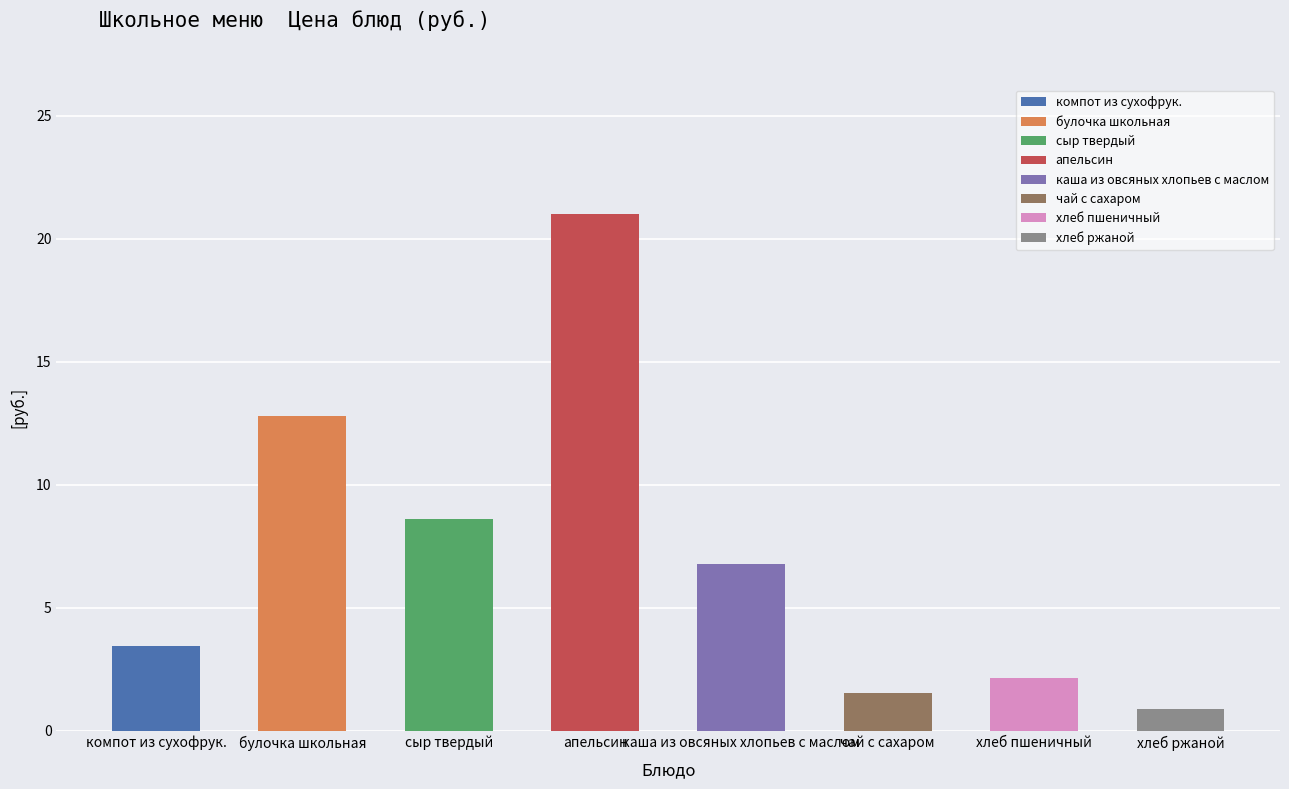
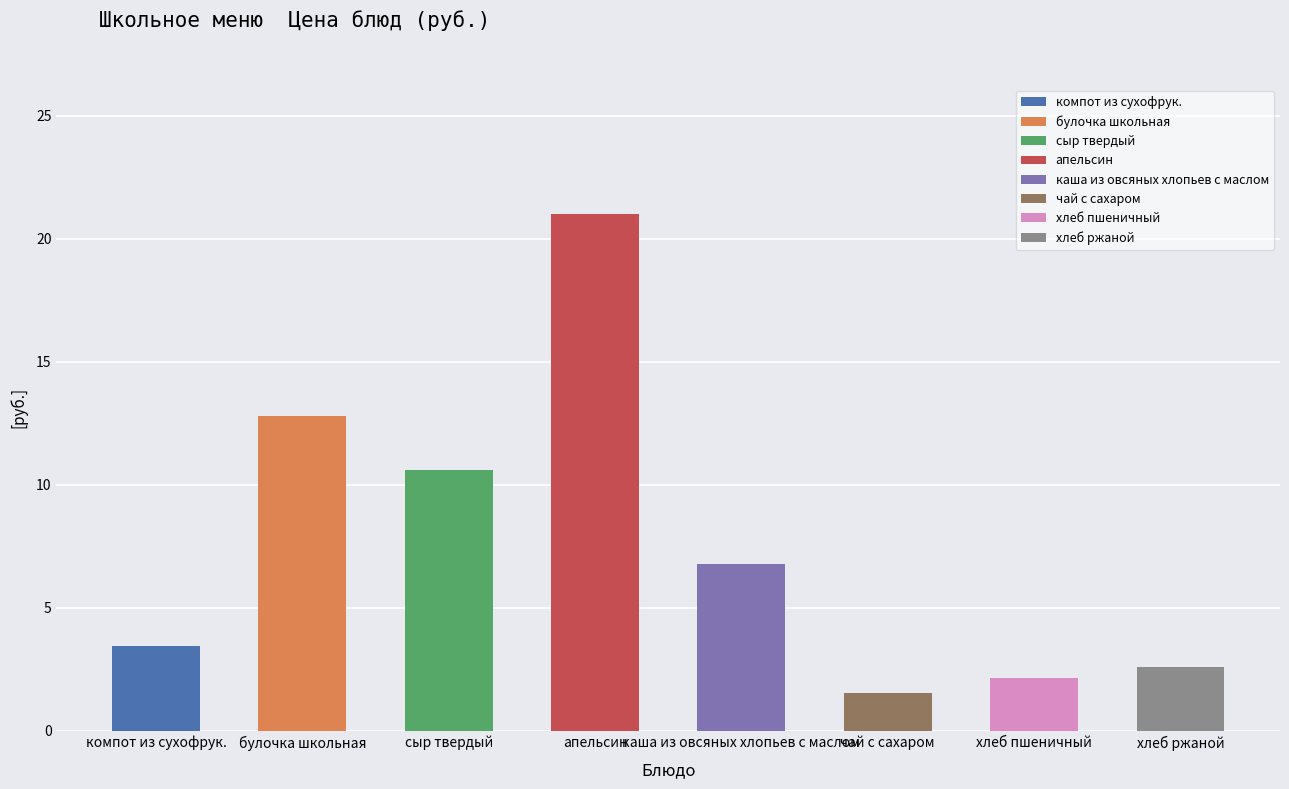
сыр твердый: 8.6 -> 10.6
хлеб ржаной: 0.9 -> 2.6
